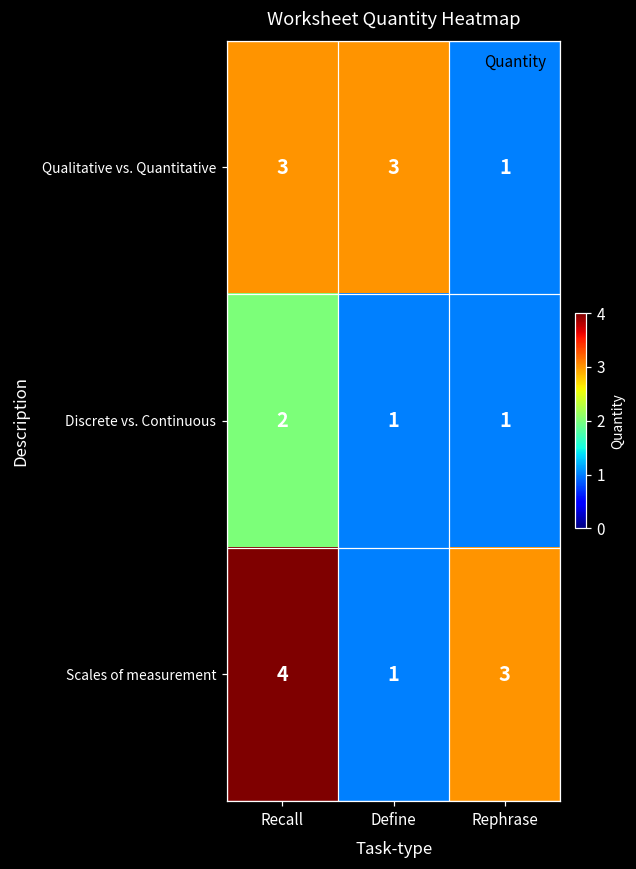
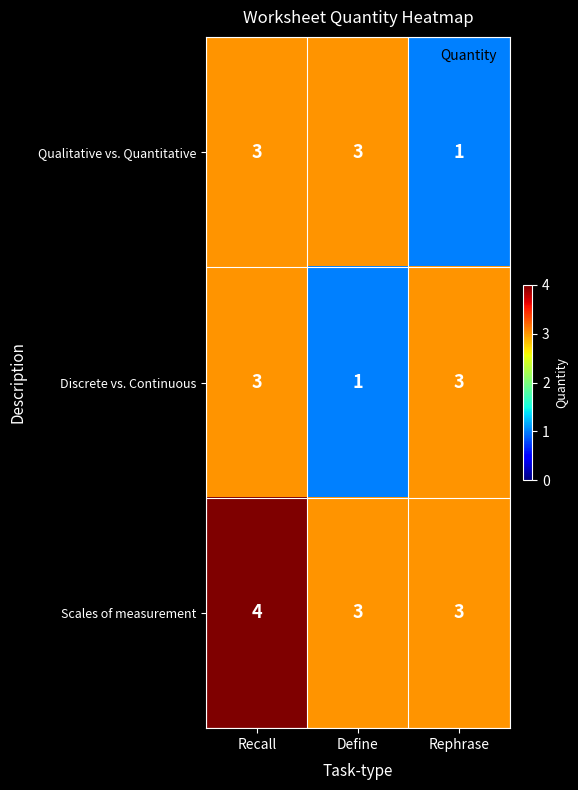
Discrete vs. Continuous, Recall: 2 -> 3
Discrete vs. Continuous, Rephrase: 1 -> 3
Scales of measurement, Define: 1 -> 3
